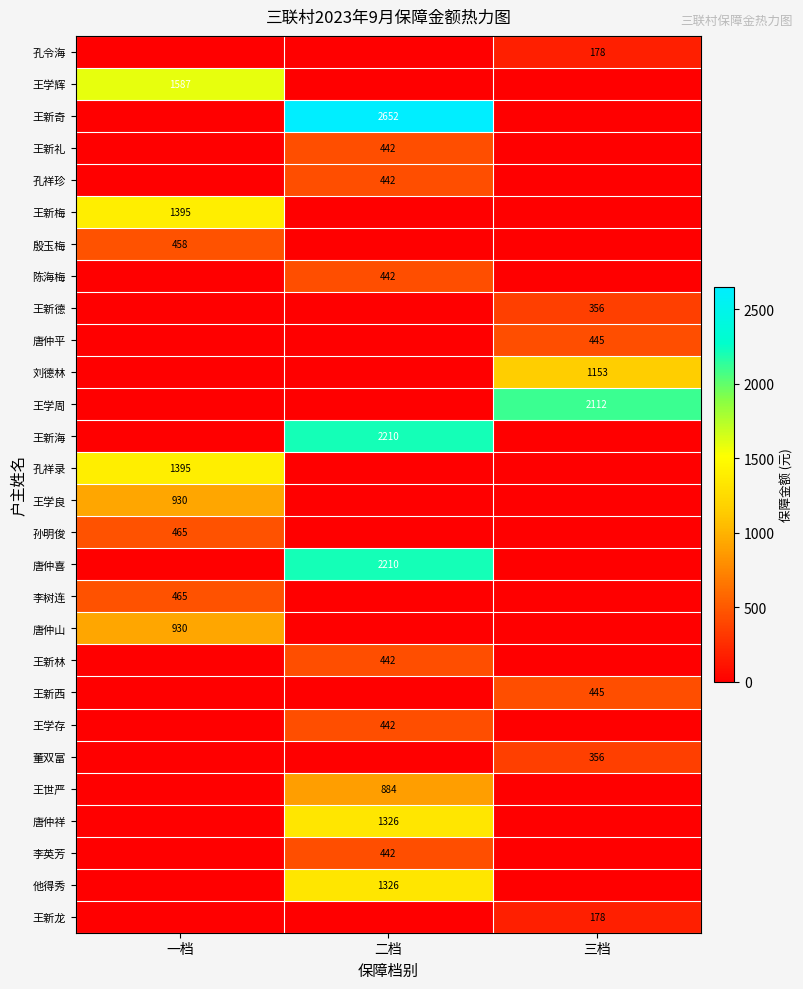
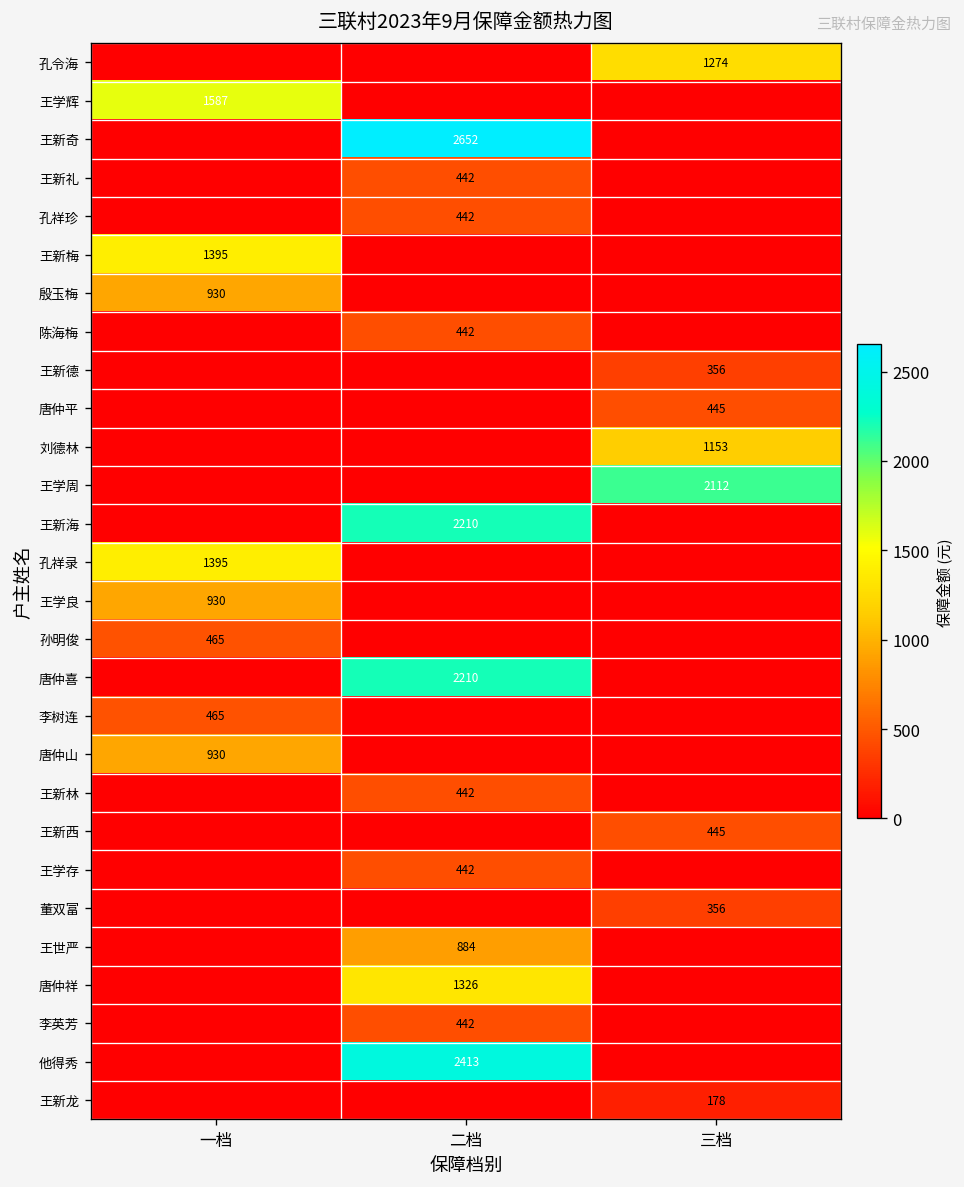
孔令海, 三档: 178 -> 1274
殷玉梅, 一档: 458 -> 930
他得秀, 二档: 1326 -> 2413
